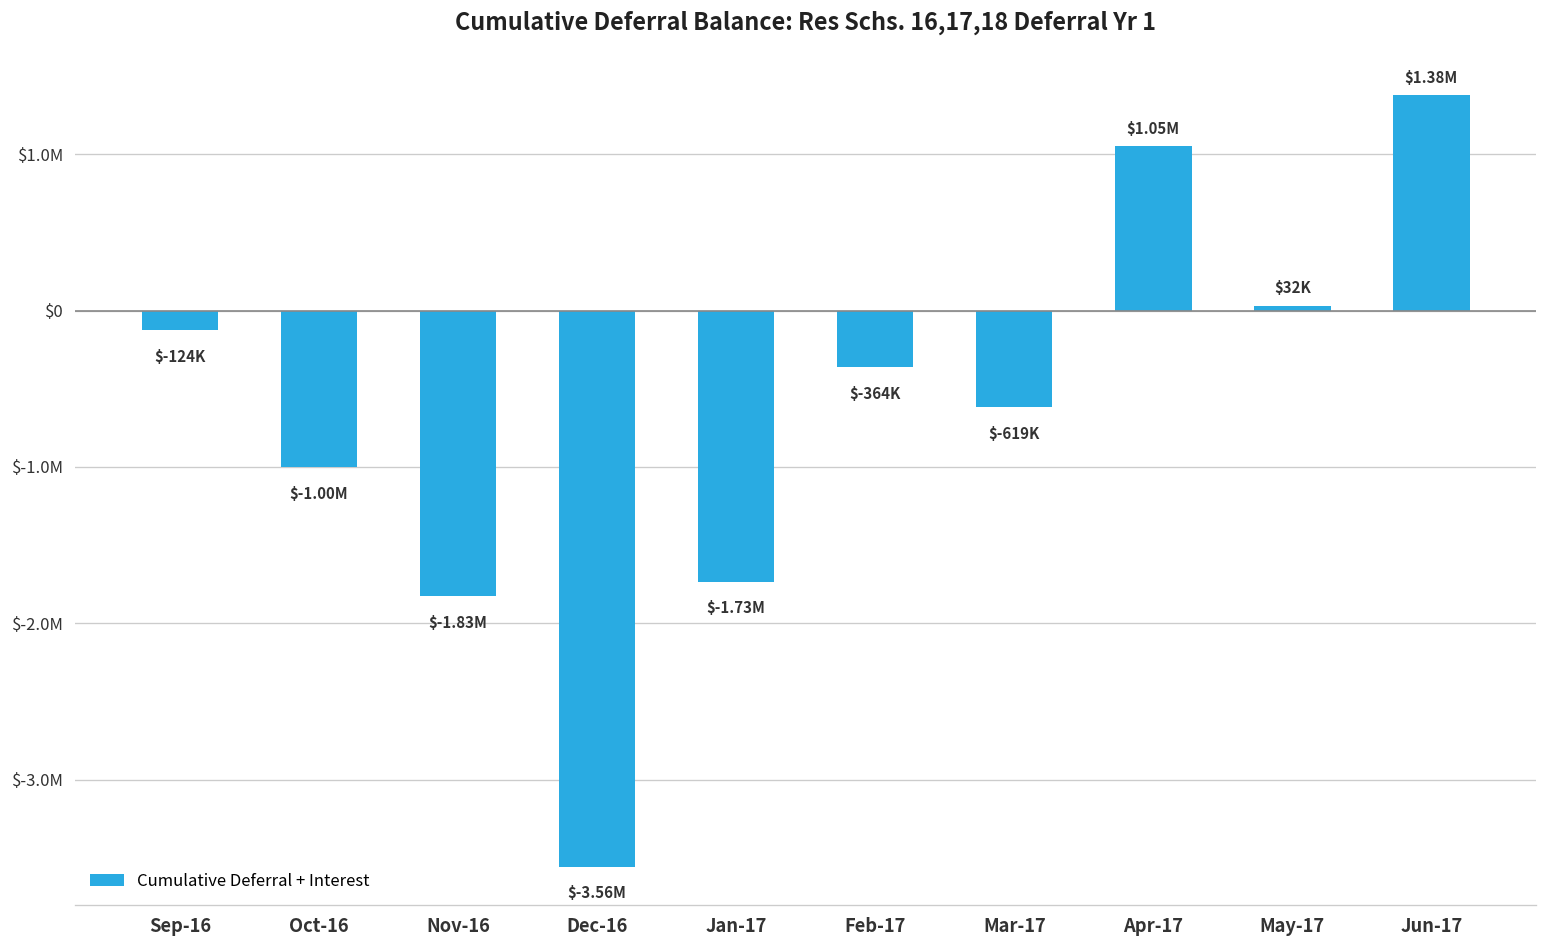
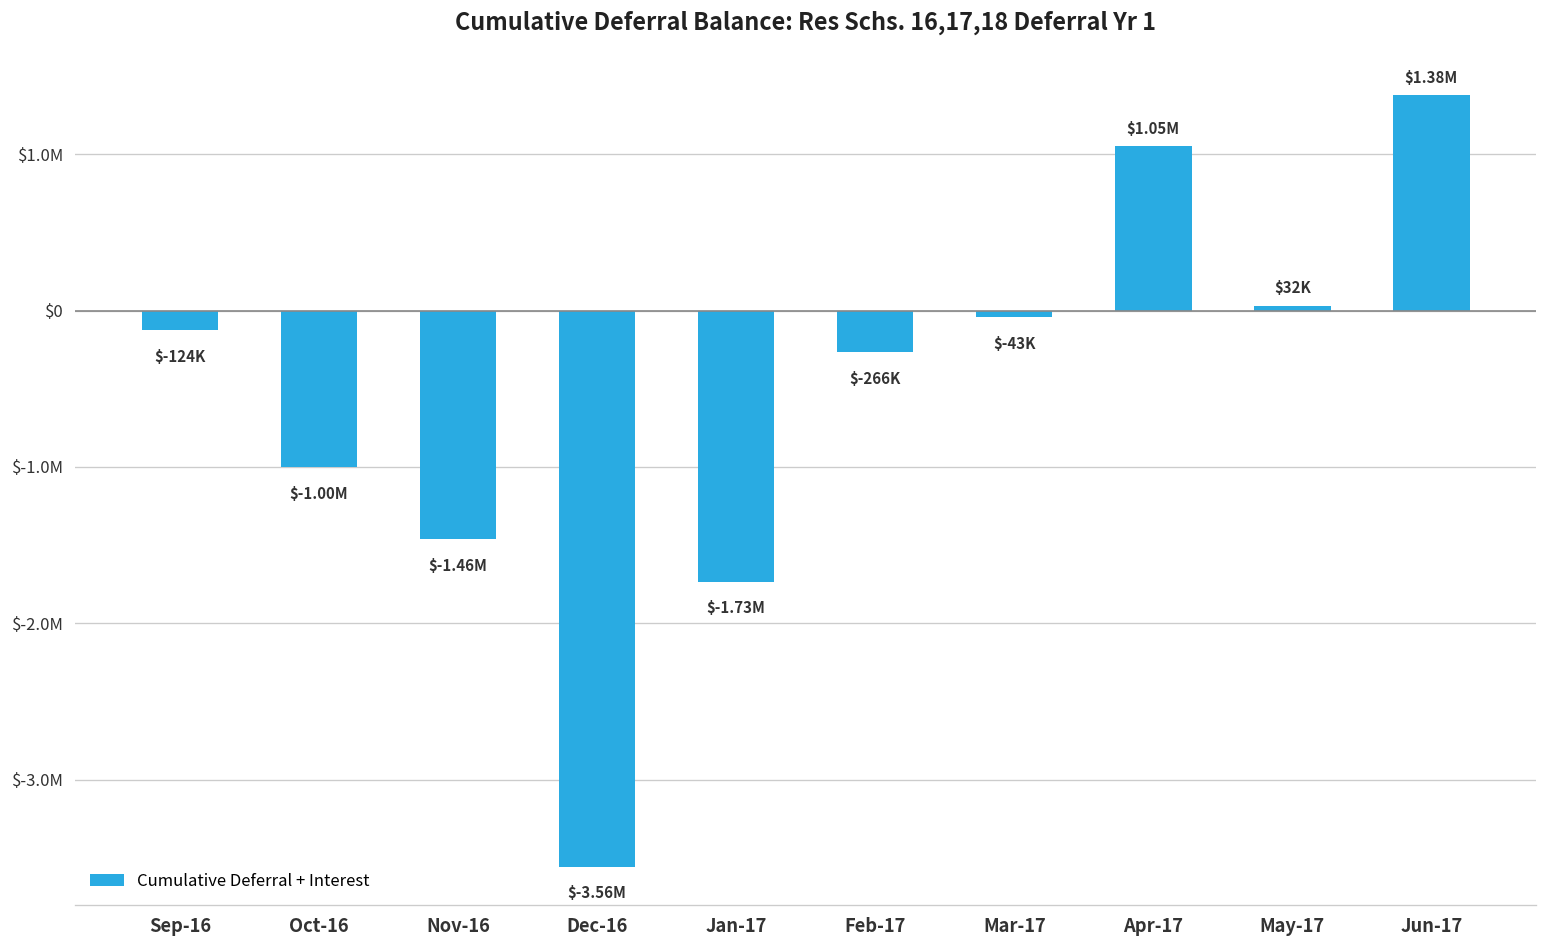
Nov-16: $-1.83M -> $-1.46M
Feb-17: $-364K -> $-266K
Mar-17: $-619K -> $-43K
